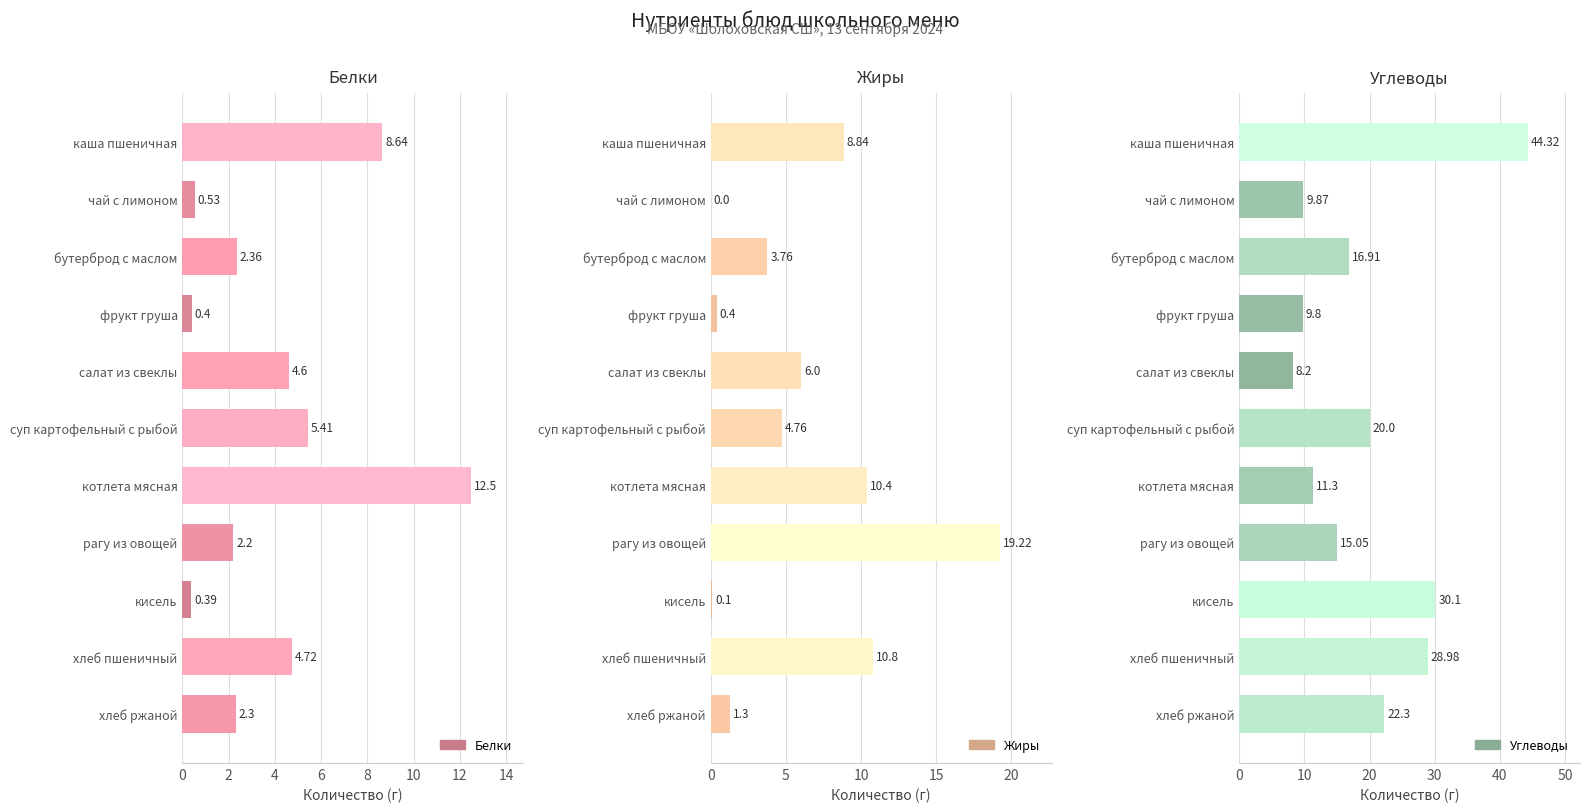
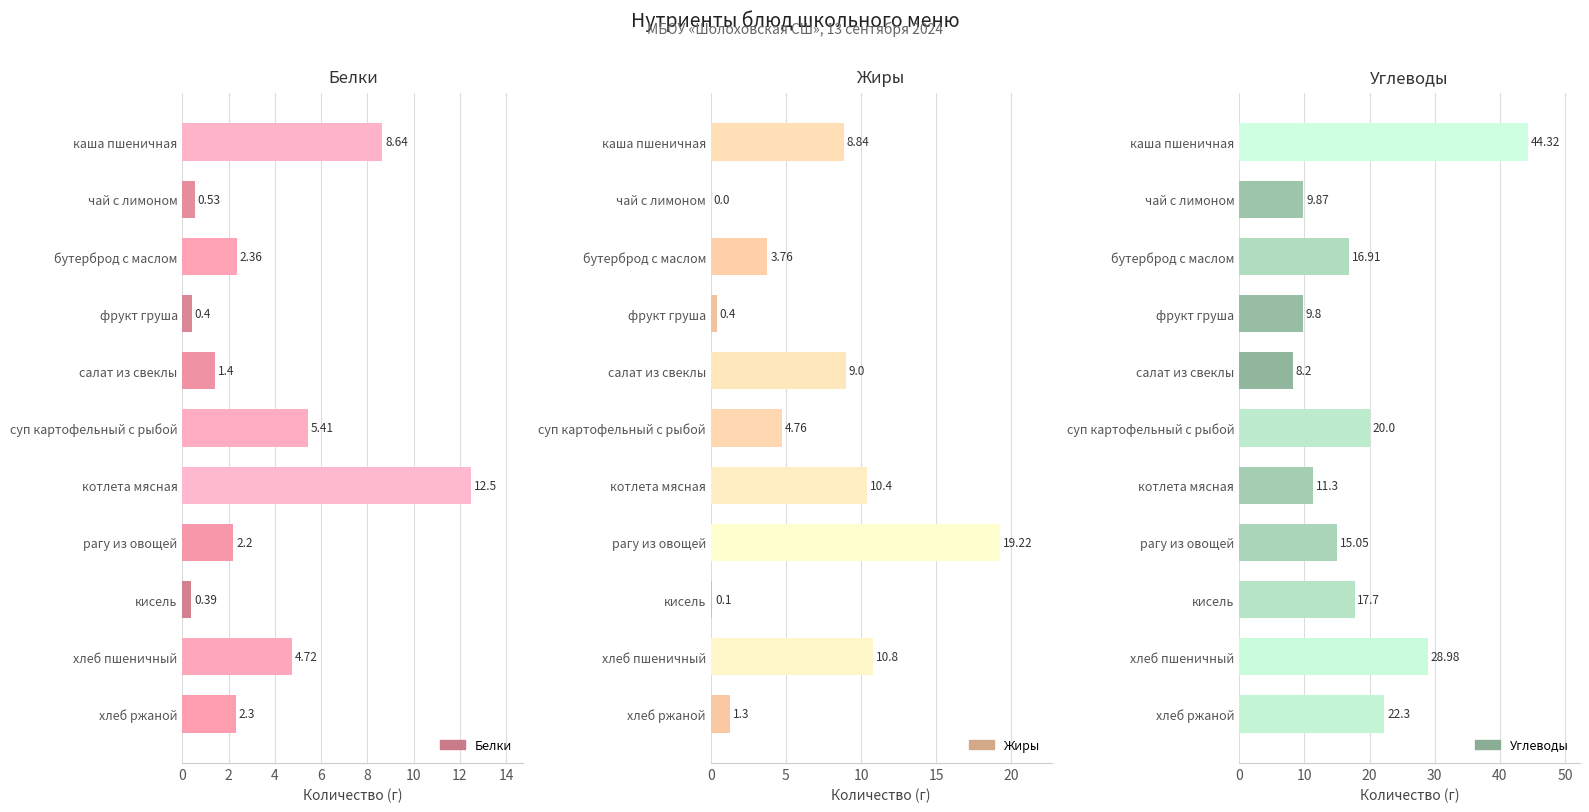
Белки, салат из свеклы: 4.6 -> 1.4
Жиры, салат из свеклы: 6.0 -> 9.0
Углеводы, кисель: 30.1 -> 17.7
